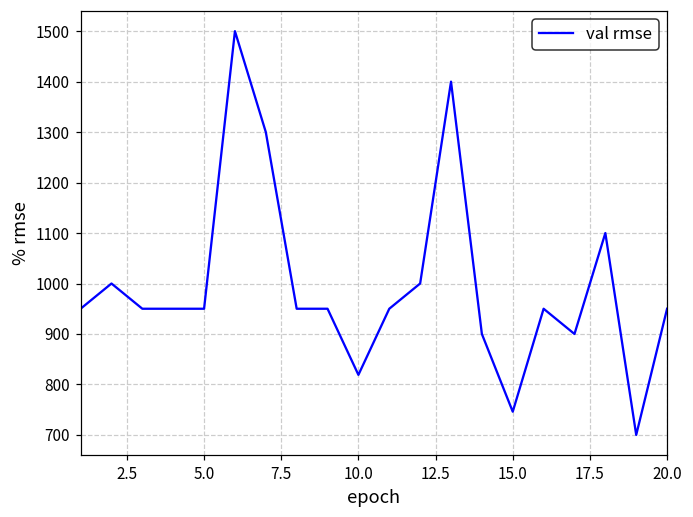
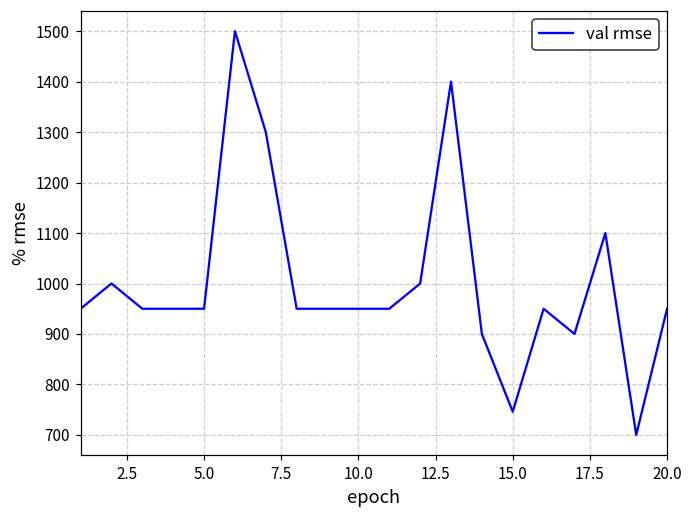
10.0: 820 -> 950
